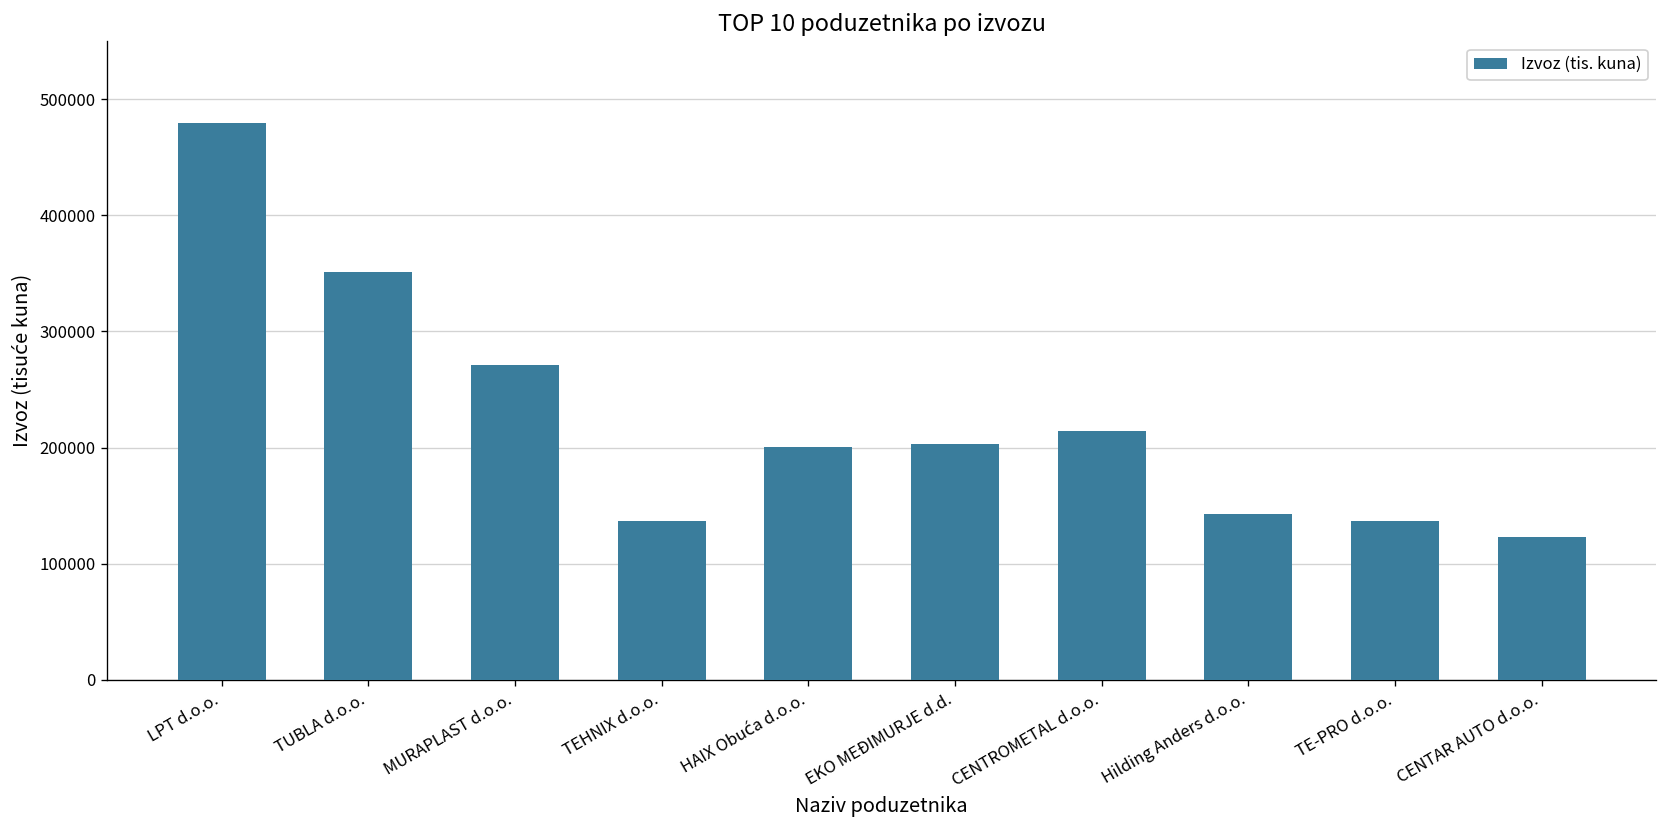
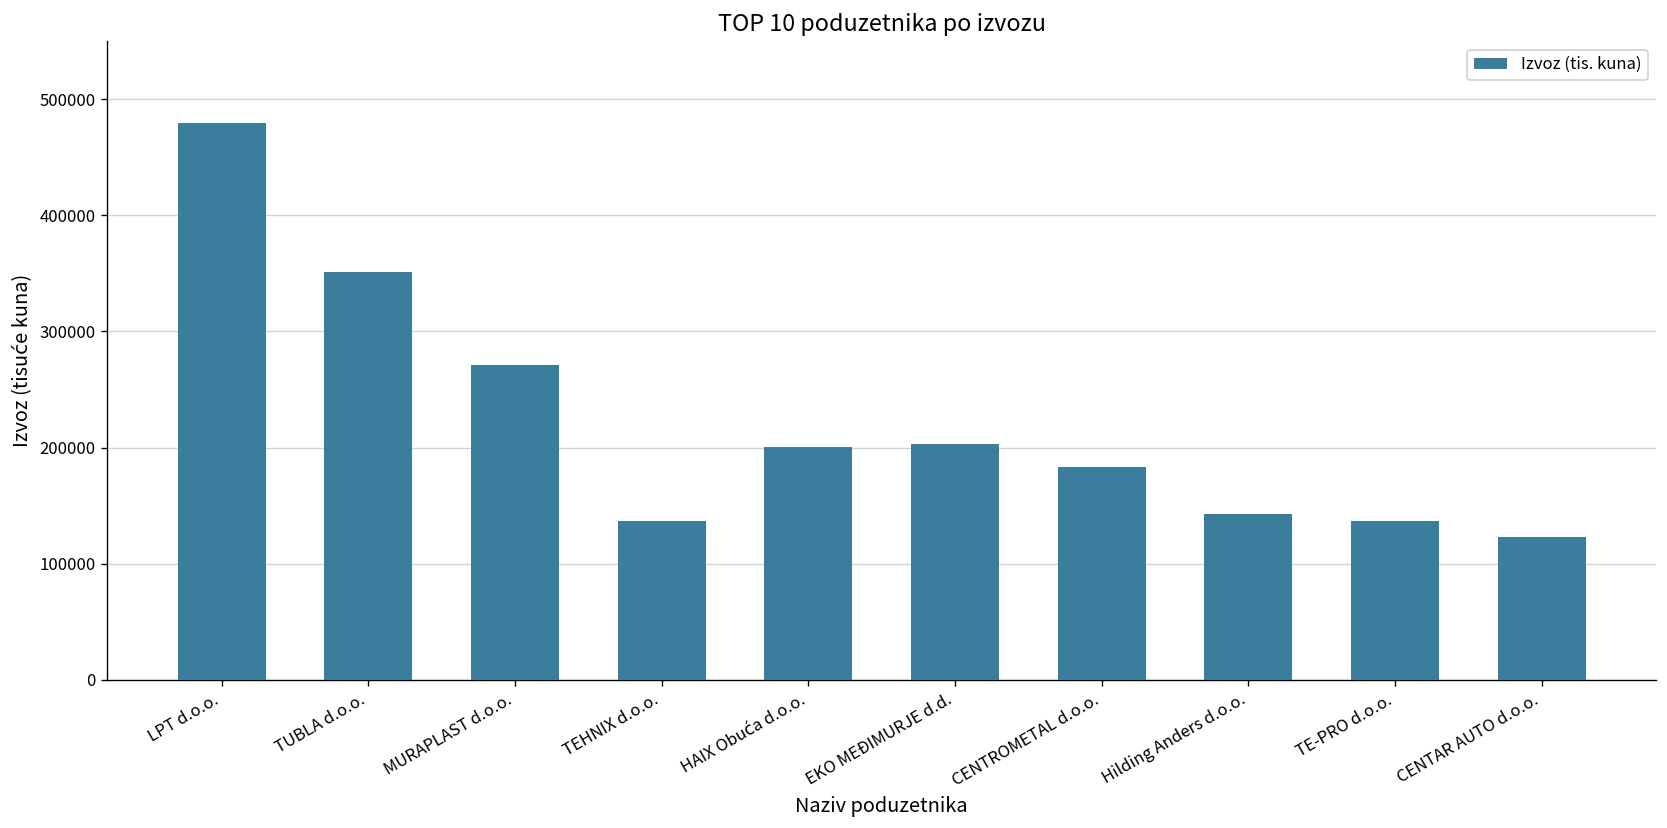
CENTROMETAL d.o.o.: 210000 -> 180000
